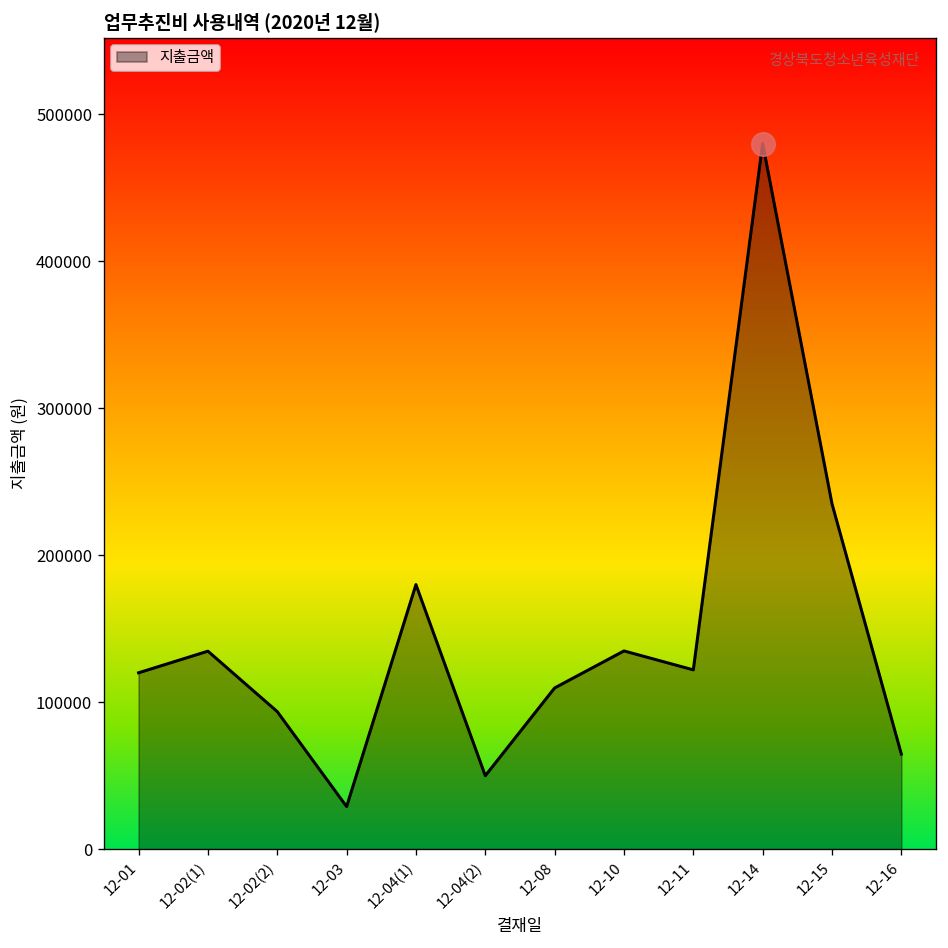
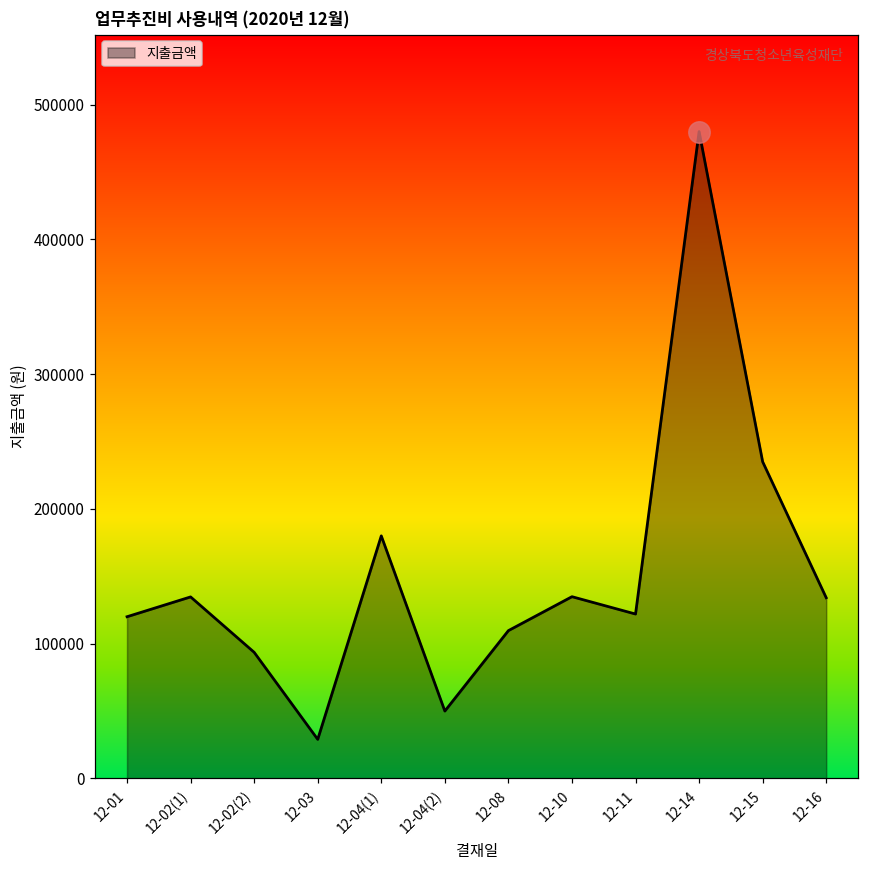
지출금액, 12-16: 65000 -> 134000
